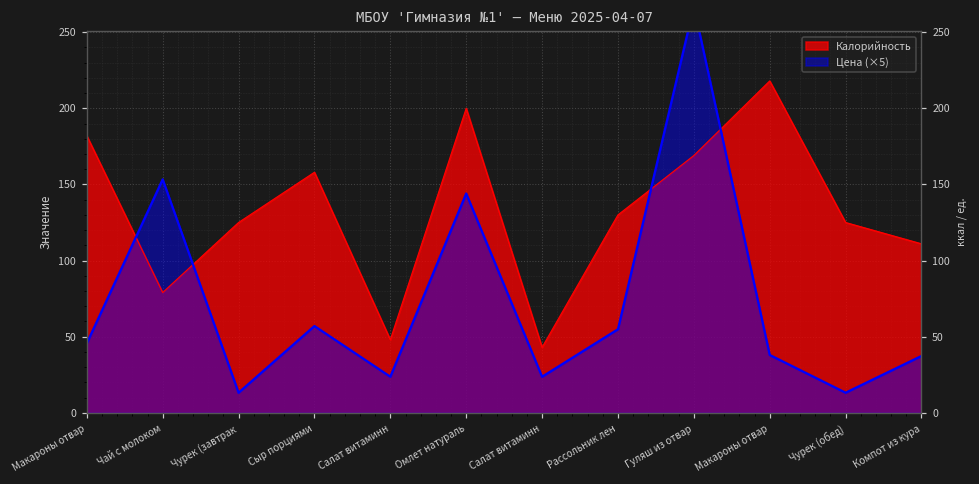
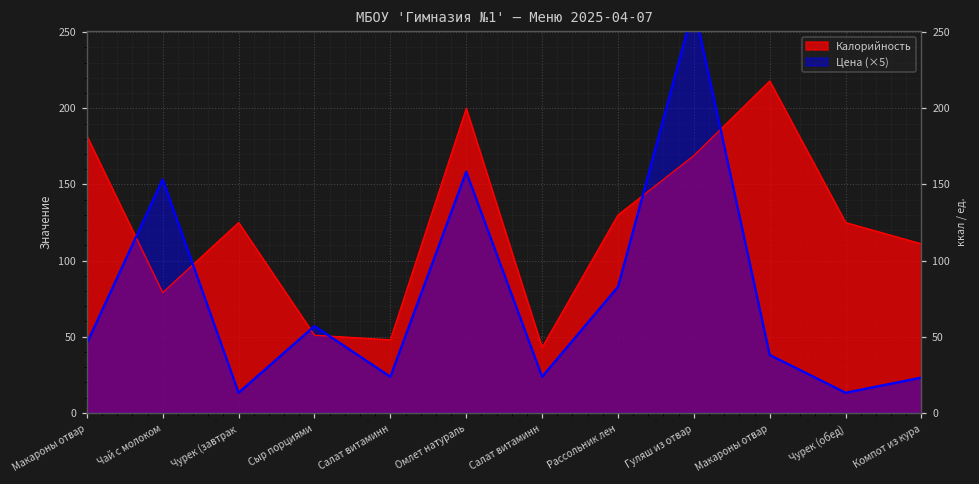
Калорийность, Сыр порциями: 158 -> 51
Цена (×5), Омлет натураль: 144 -> 158
Цена (×5), Рассольник лен: 55 -> 83
Цена (×5), Компот из кура: 37 -> 23
